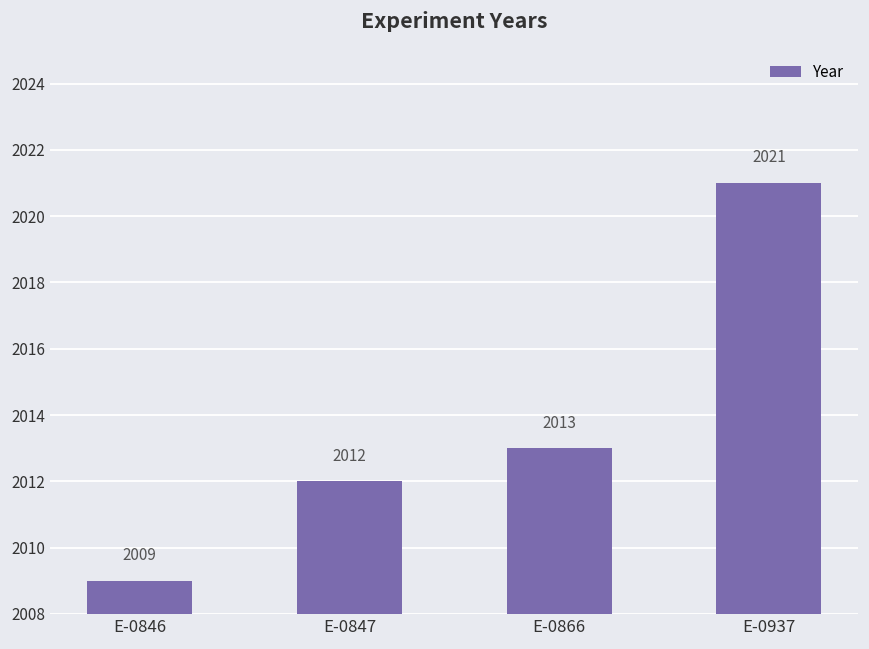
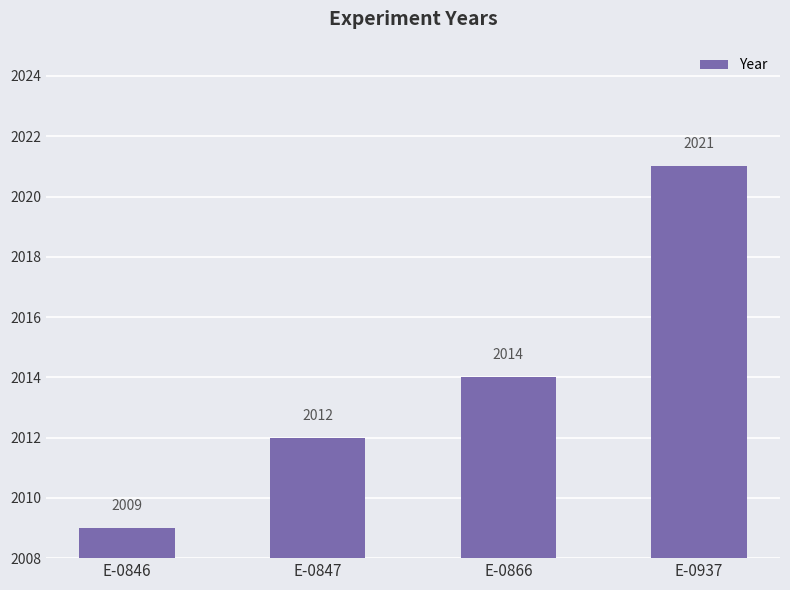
E-0866: 2013 -> 2014
